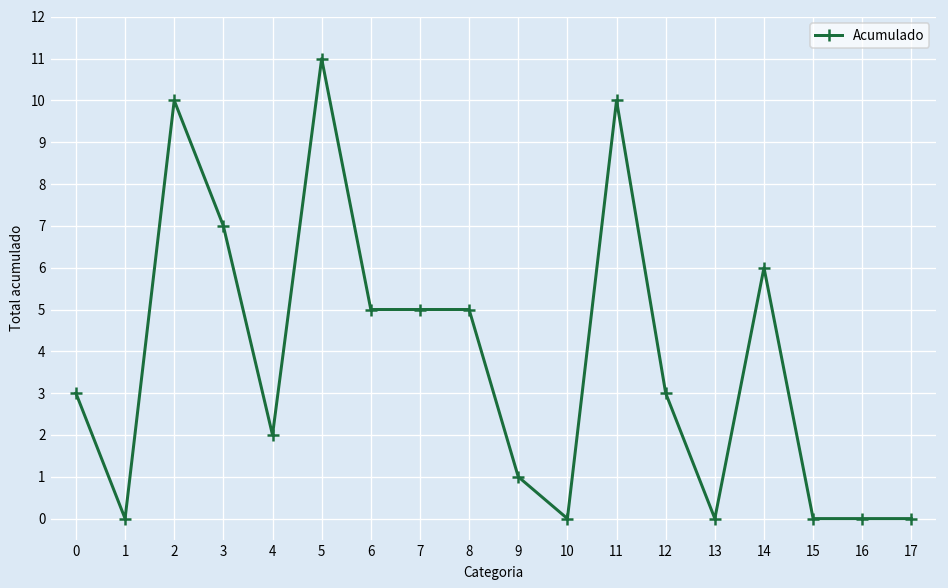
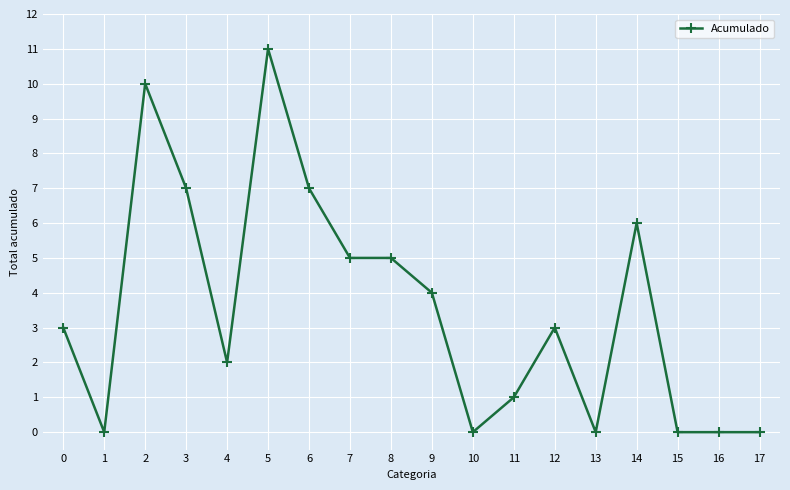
6: 5 -> 7
9: 1 -> 4
11: 10 -> 1
